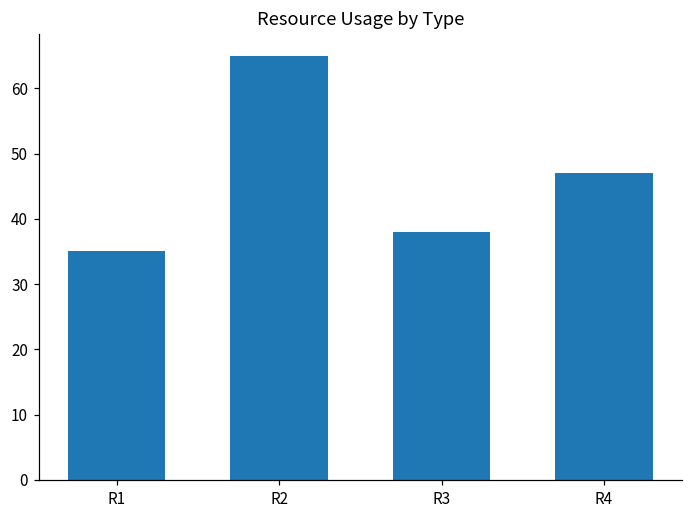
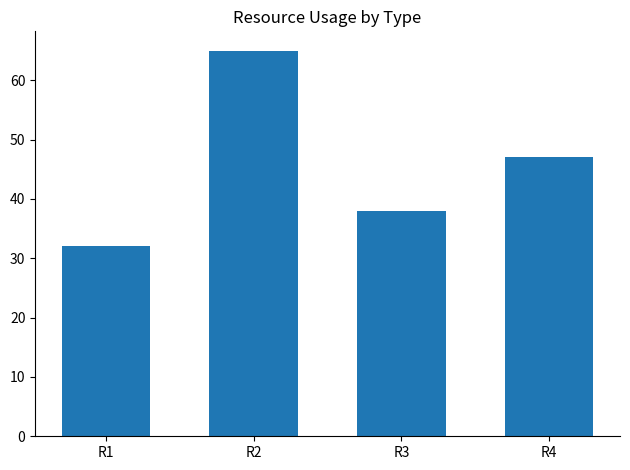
R1: 35 -> 32
